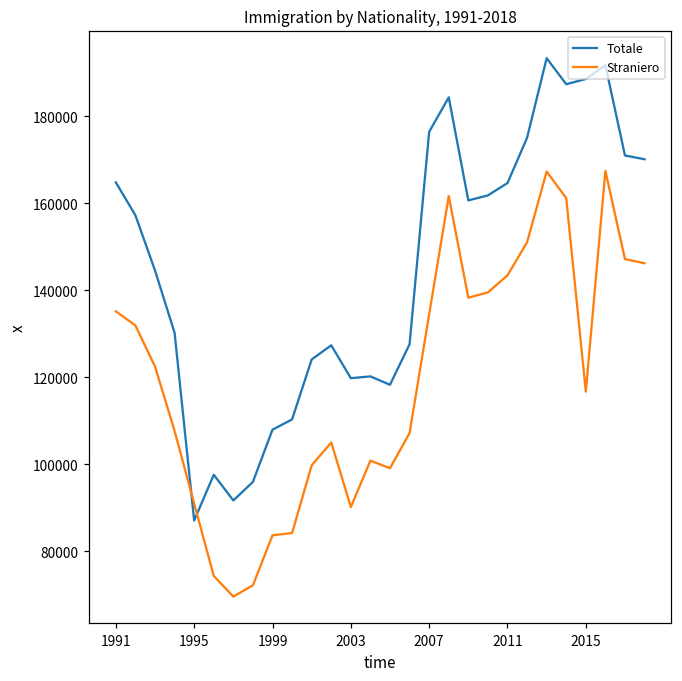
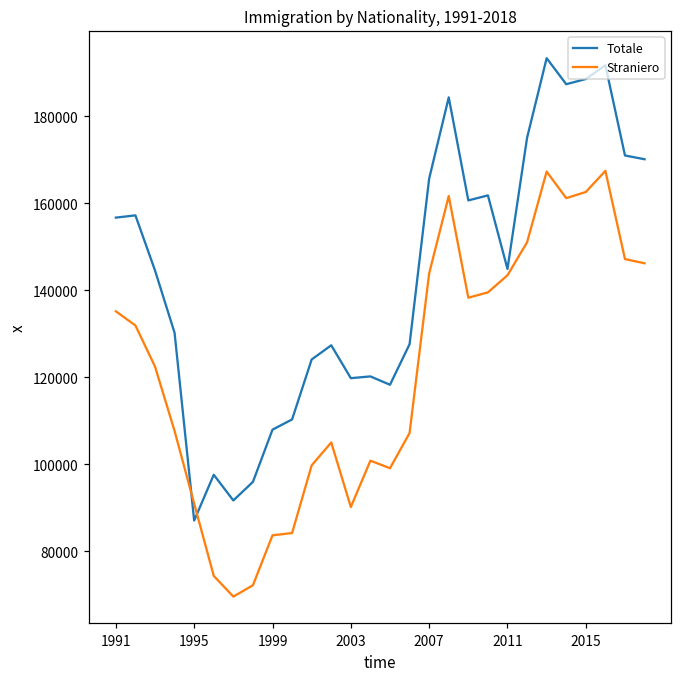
Totale, 1991: 165000 -> 157000
Totale, 2007: 176000 -> 166000
Straniero, 2007: 134000 -> 144000
Totale, 2011: 165000 -> 145000
Straniero, 2015: 117000 -> 163000
